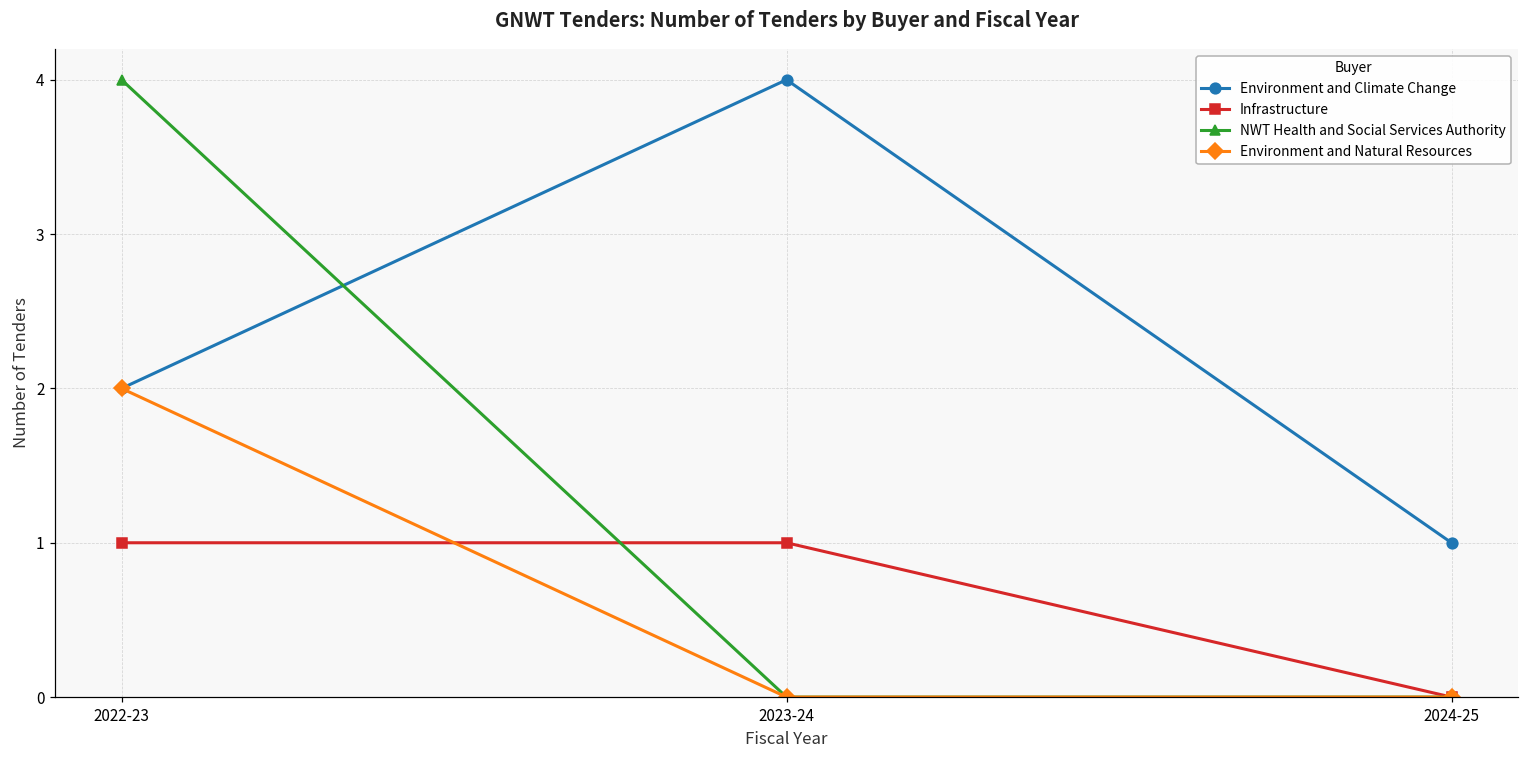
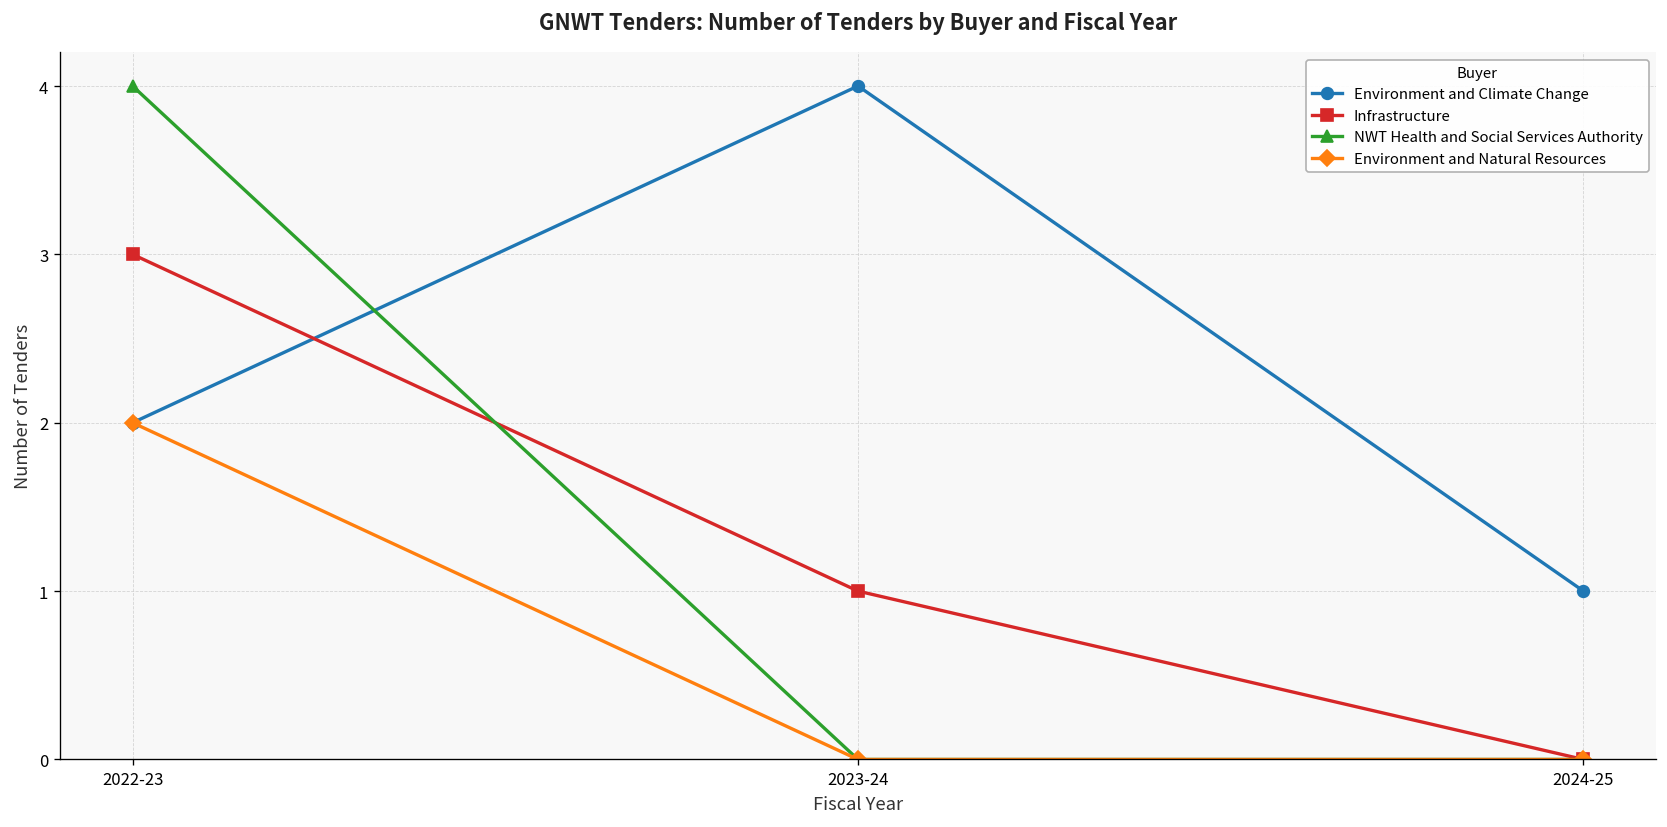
Infrastructure, 2022-23: 1 -> 3
